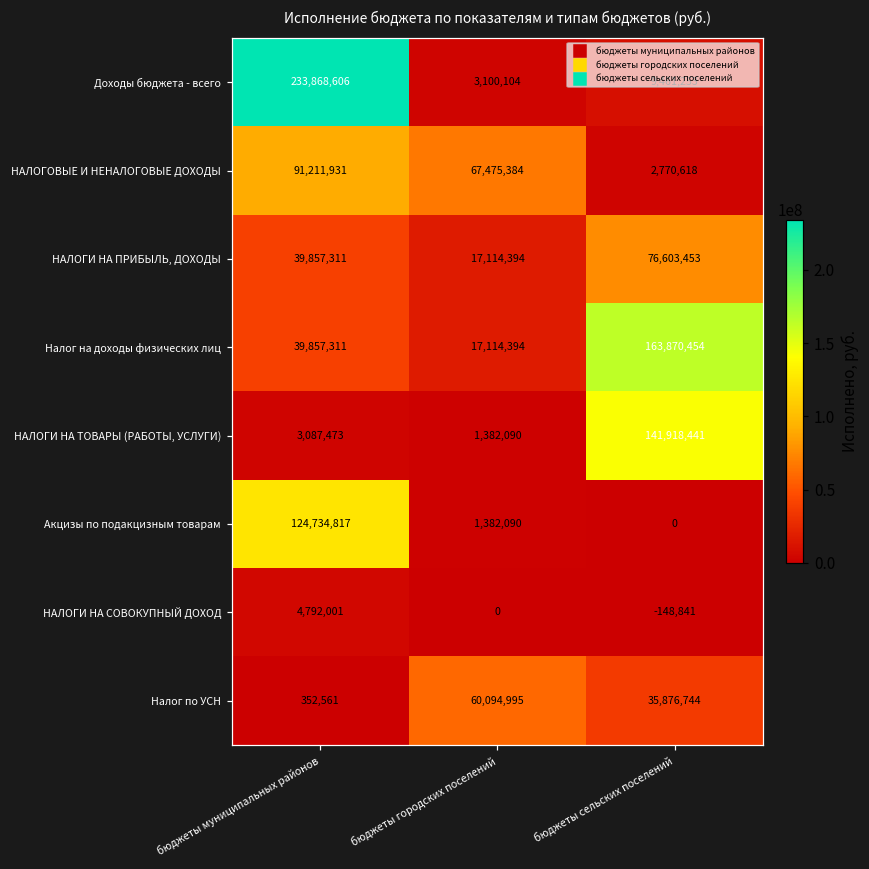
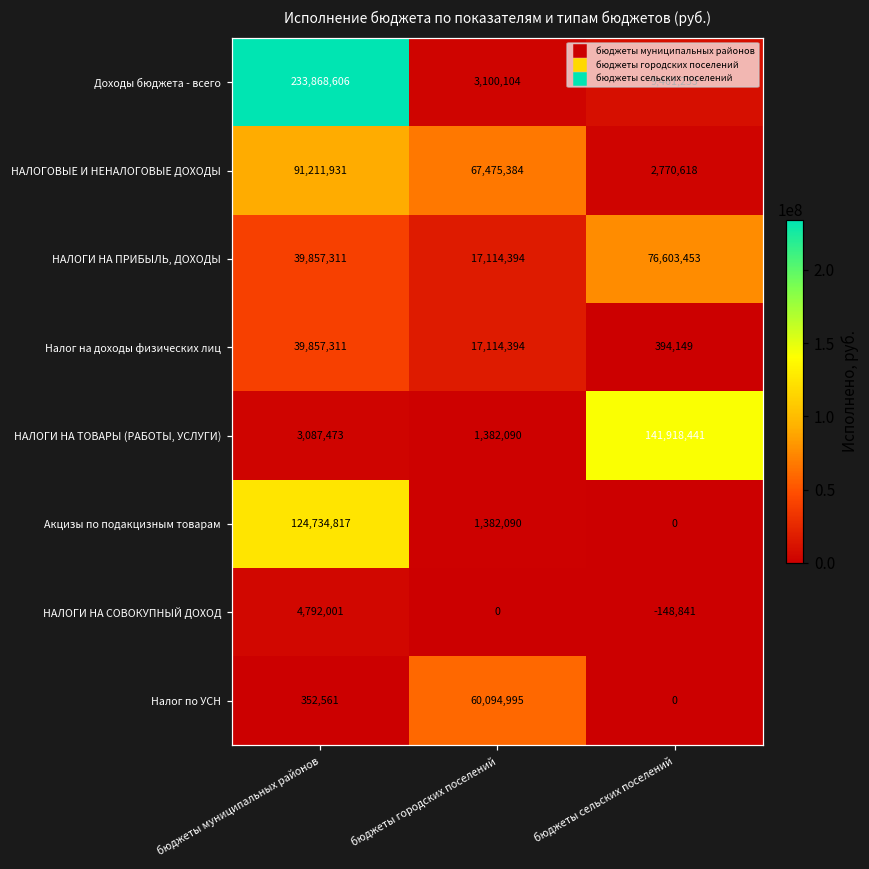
Налог на доходы физических лиц, бюджеты сельских поселений: 163,870,454 -> 394,149
Налог по УСН, бюджеты сельских поселений: 35,876,744 -> 0
